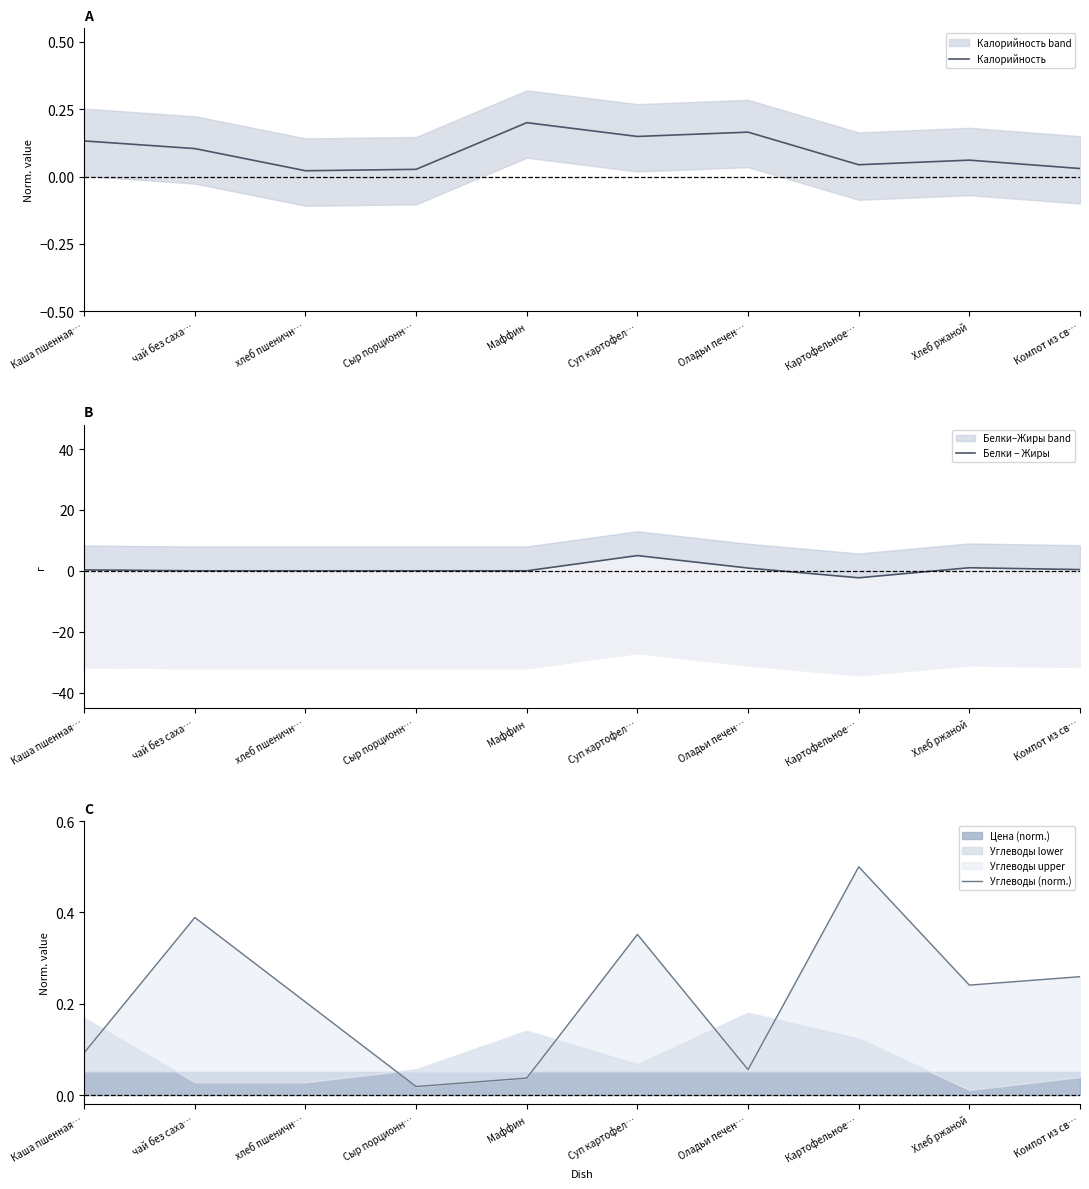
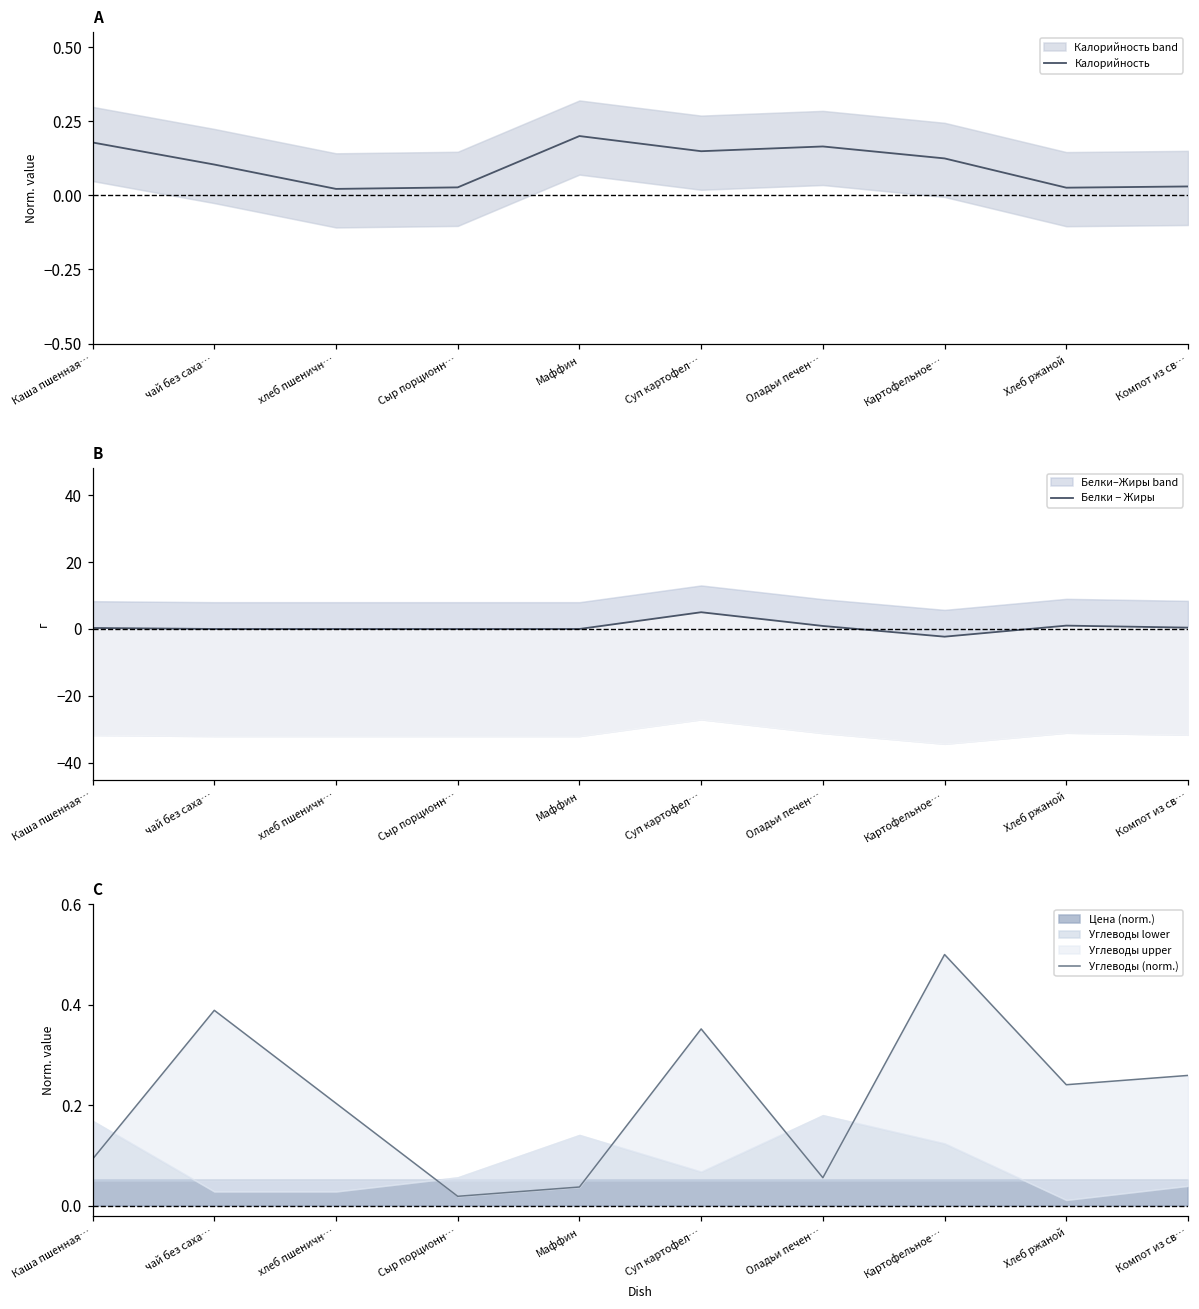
A, Калорийность, Каша пшенная…: 0.13 -> 0.18
A, Калорийность, Картофельное…: 0.04 -> 0.12
A, Калорийность, Хлеб ржаной: 0.06 -> 0.03
